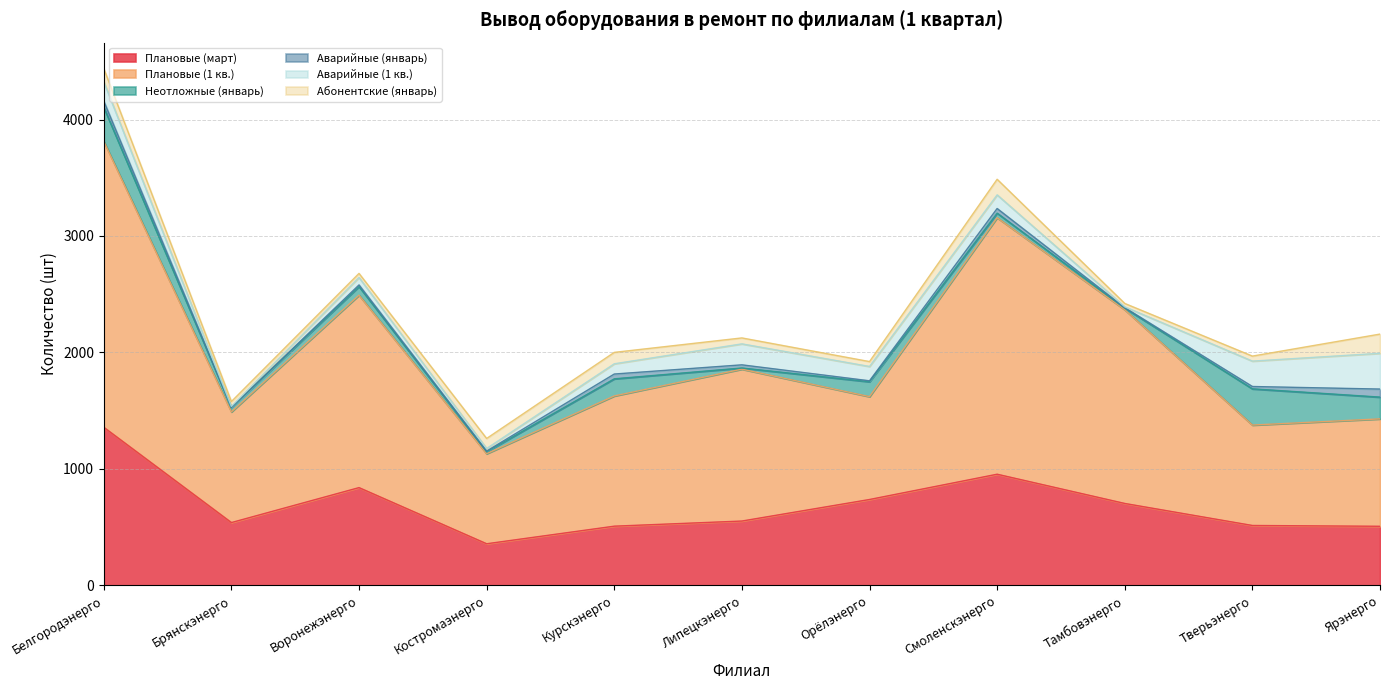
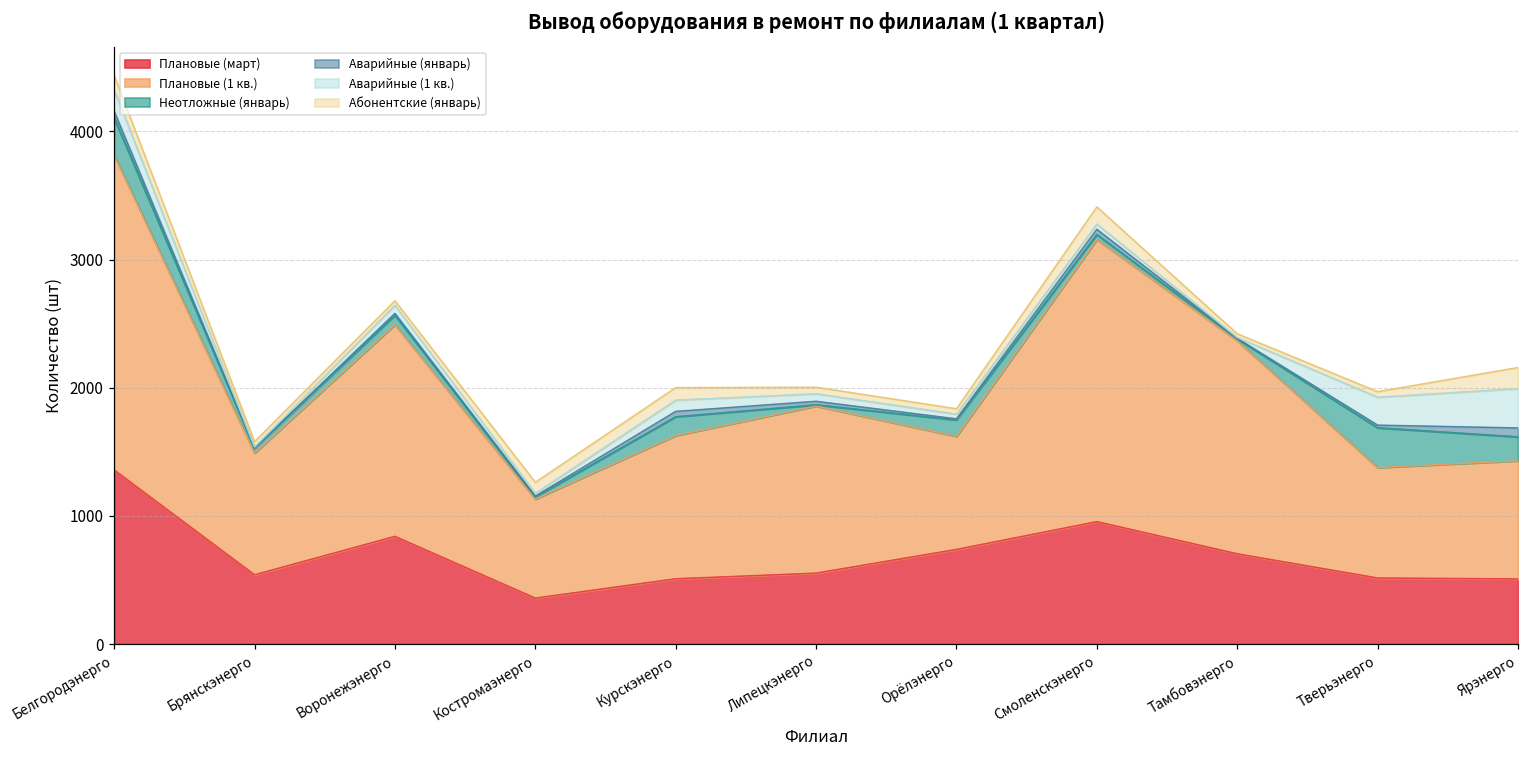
Аварийные (1 кв.), Липецкэнерго: 180 -> 60
Аварийные (1 кв.), Орёлэнерго: 120 -> 40
Аварийные (1 кв.), Смоленскэнерго: 120 -> 40
